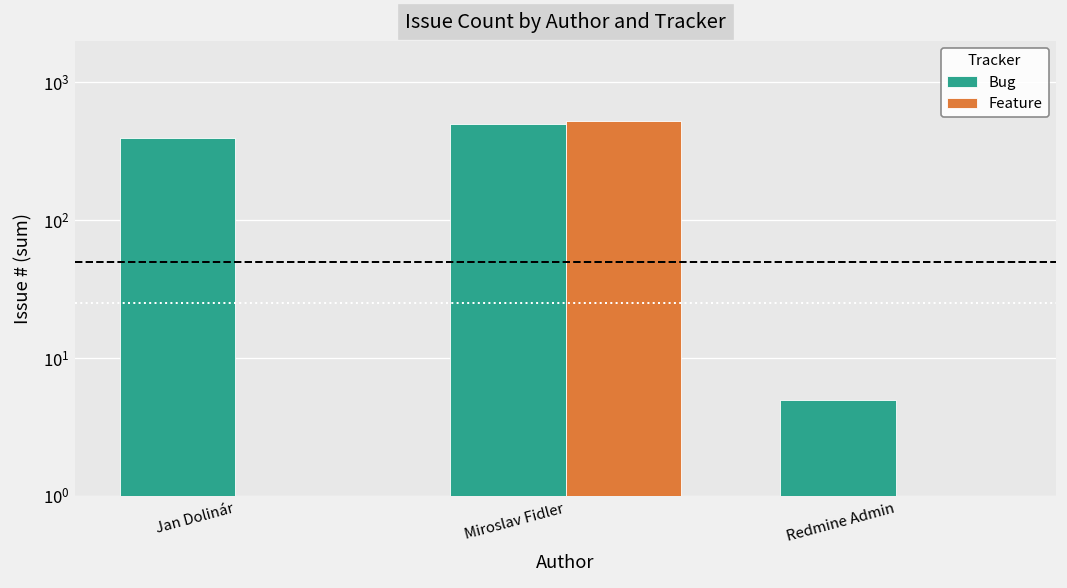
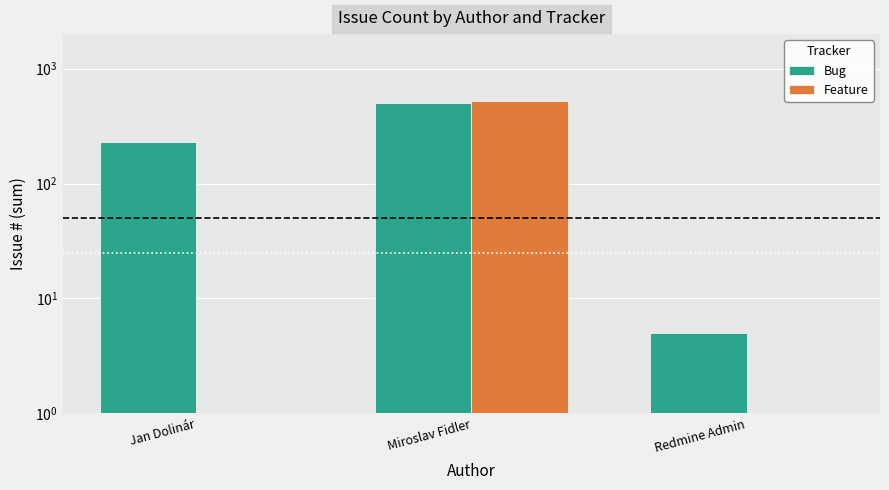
Bug, Jan Dolinár: 390 -> 230
